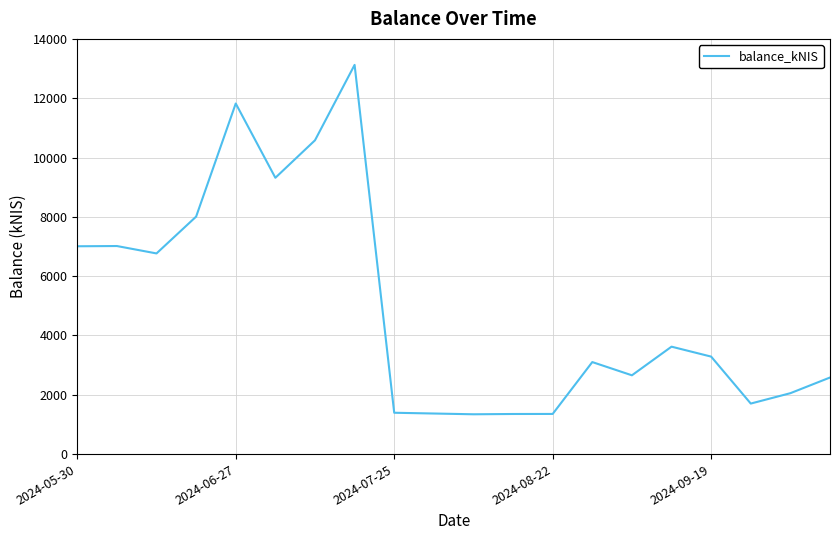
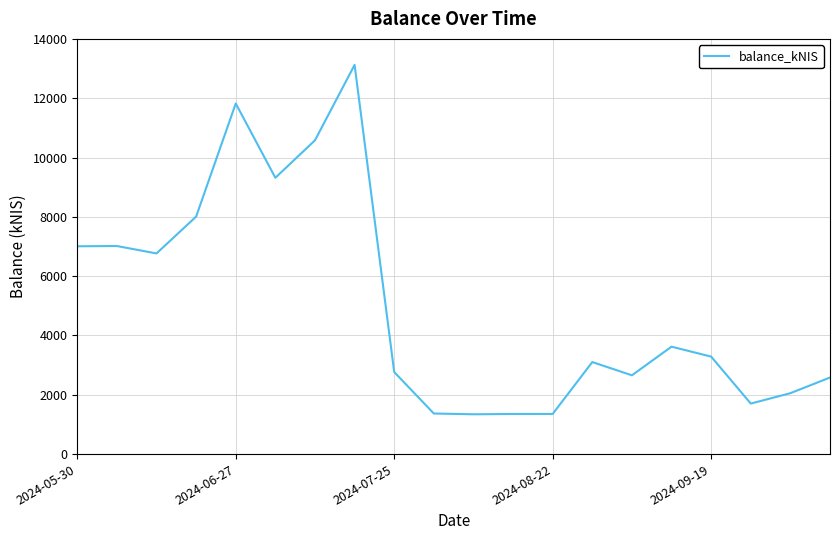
2024-07-25: 1400 -> 2800
